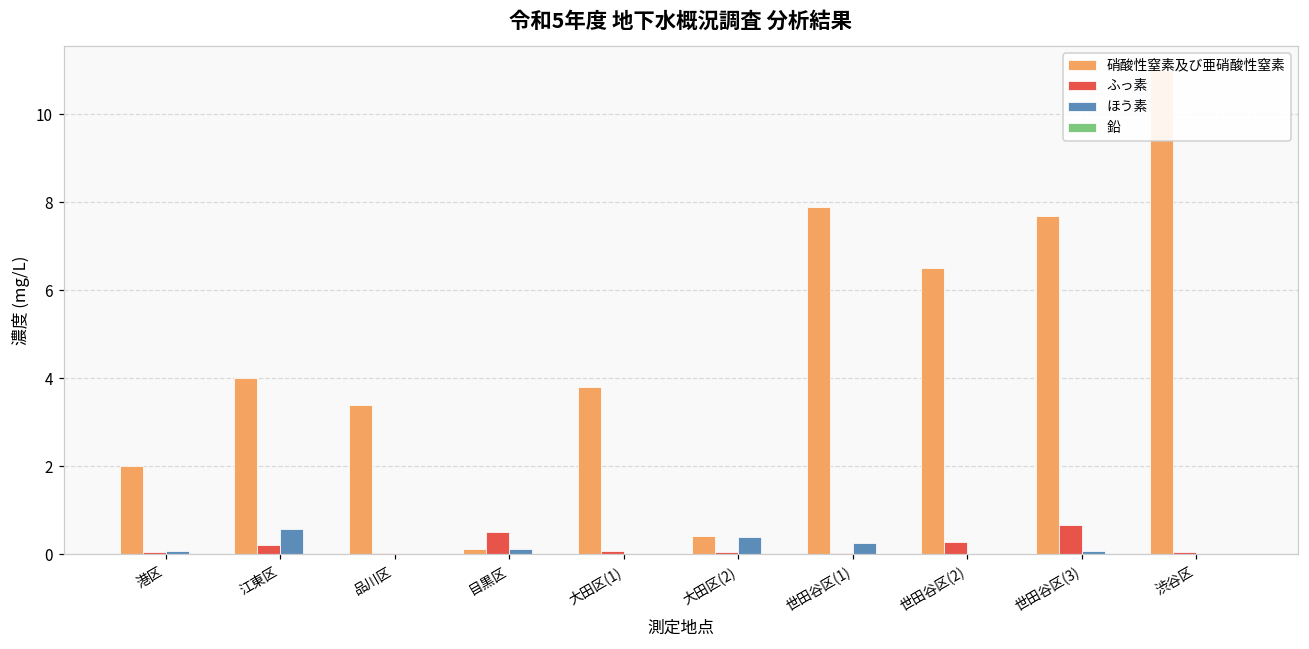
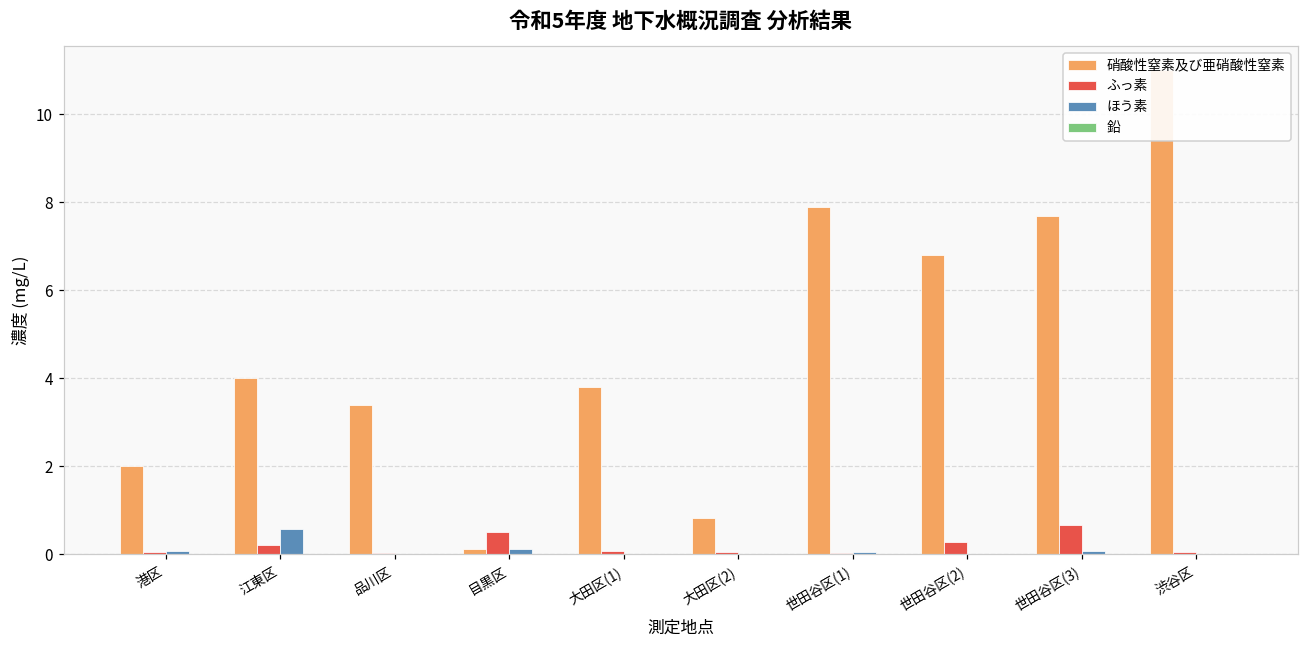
硝酸性窒素及び亜硝酸性窒素, 大田区(2): 0.4 -> 0.8
ほう素, 大田区(2): 0.4 -> 0.0
ほう素, 世田谷区(1): 0.3 -> 0.0
硝酸性窒素及び亜硝酸性窒素, 世田谷区(2): 6.5 -> 6.8
